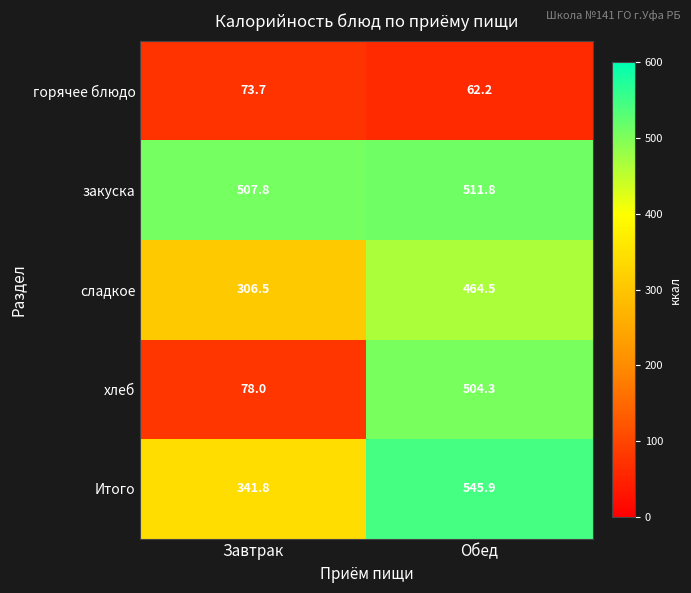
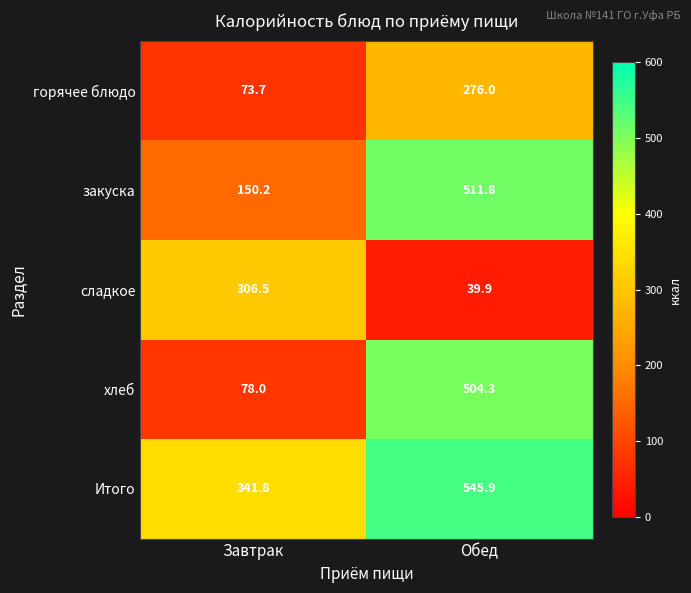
горячее блюдо, Обед: 62.2 -> 276.0
закуска, Завтрак: 507.8 -> 150.2
сладкое, Обед: 464.5 -> 39.9
